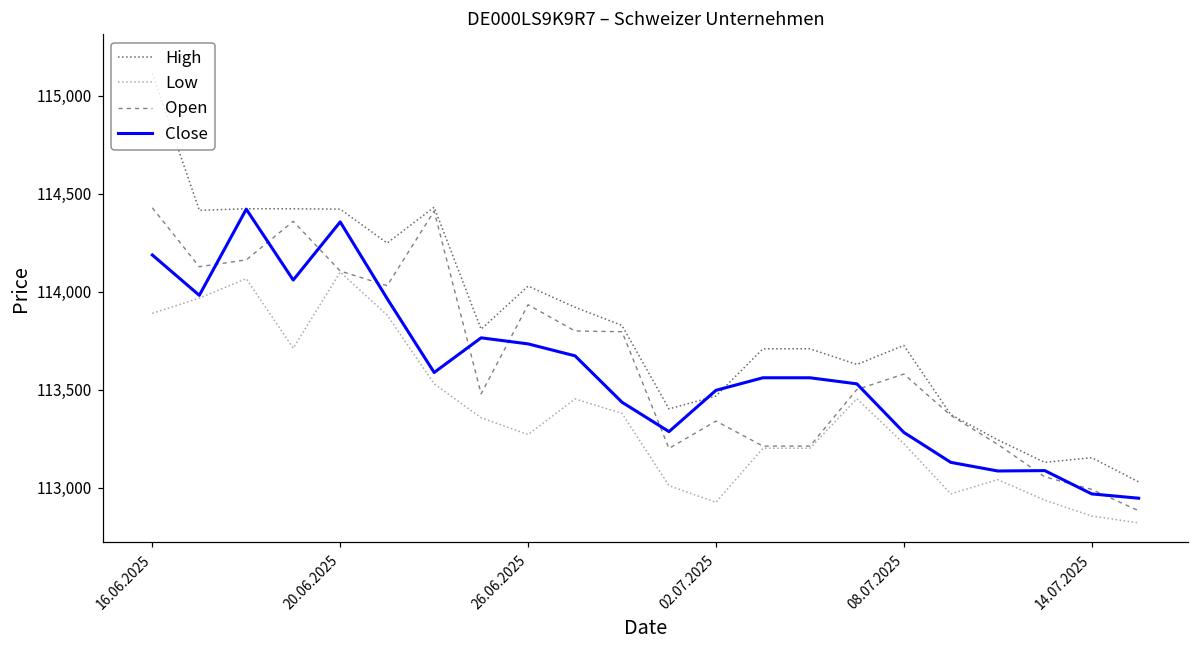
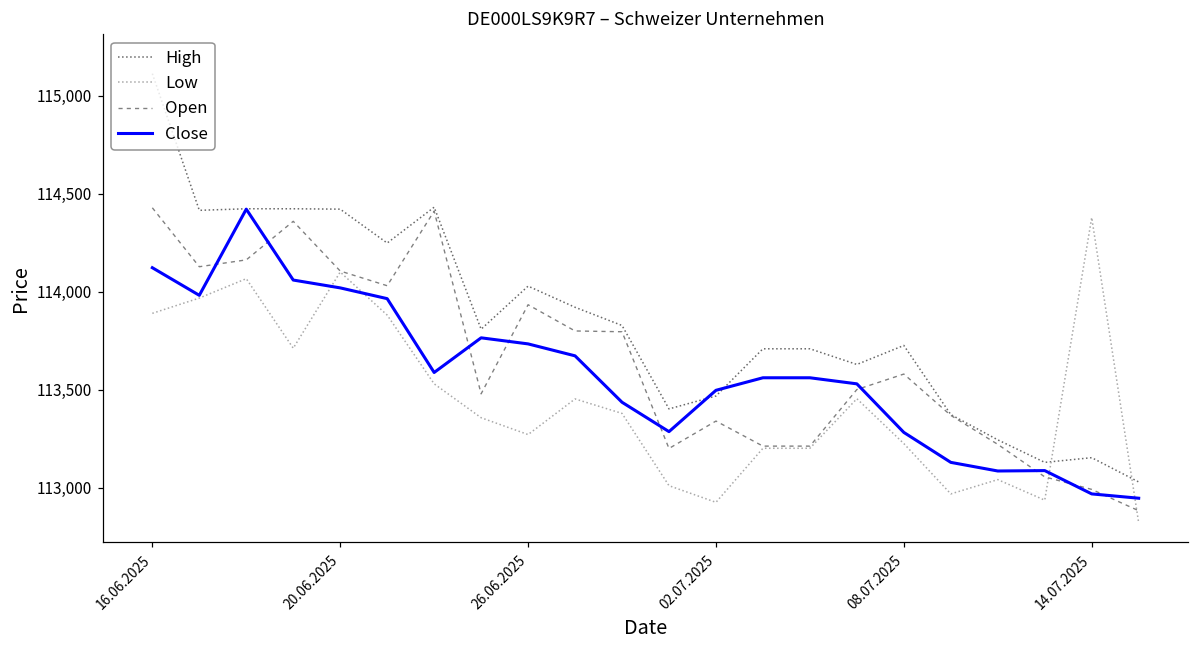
Close, 16.06.2025: 114,190 -> 114,120
Close, 20.06.2025: 114,360 -> 114,020
Low, 14.07.2025: 112,860 -> 114,380
